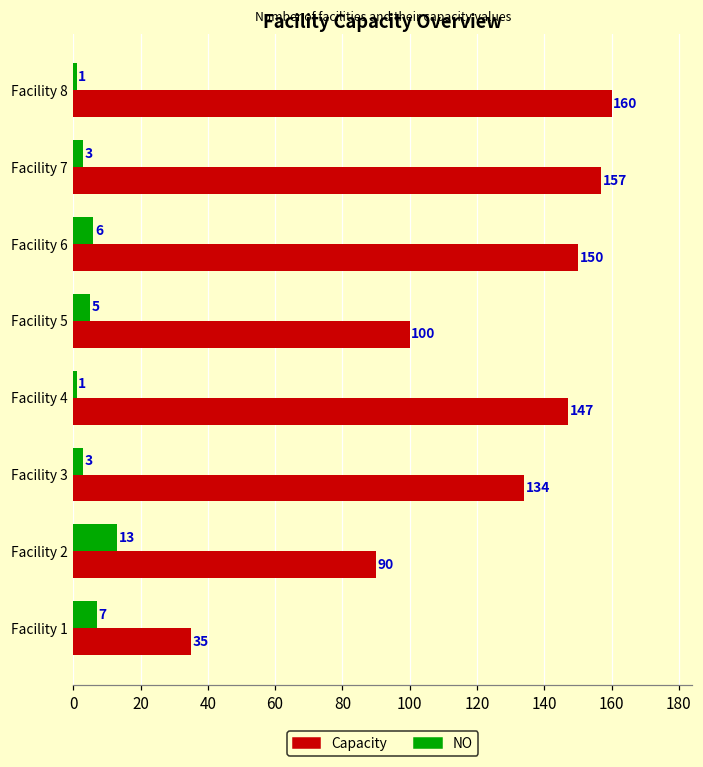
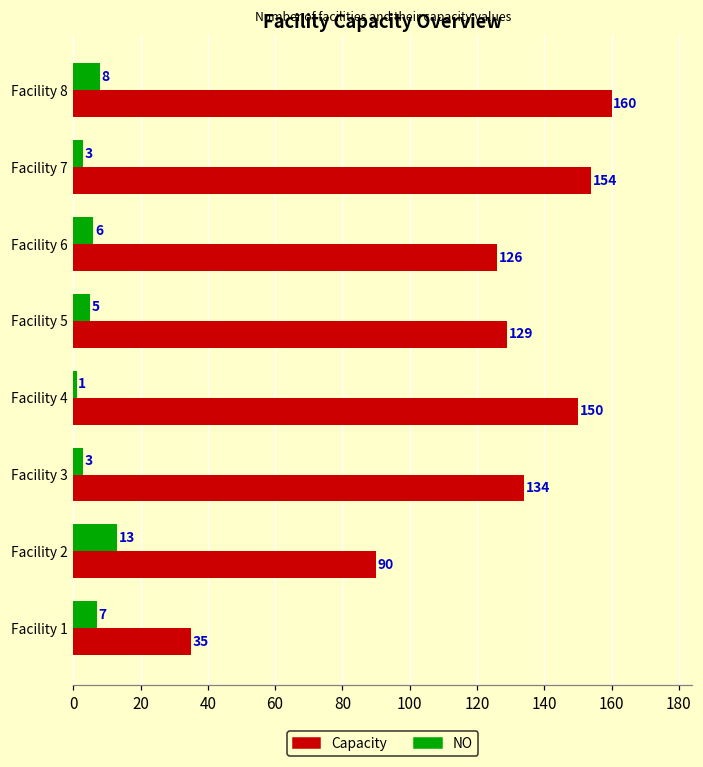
NO, Facility 8: 1 -> 8
Capacity, Facility 7: 157 -> 154
Capacity, Facility 6: 150 -> 126
Capacity, Facility 5: 100 -> 129
Capacity, Facility 4: 147 -> 150
